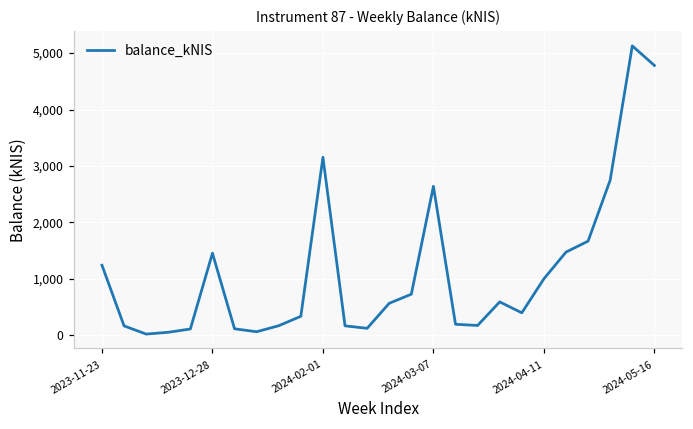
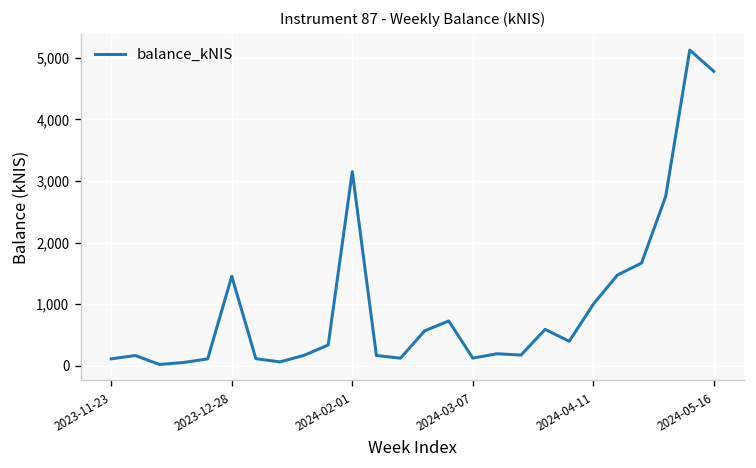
2023-11-23: 1,200 -> 100
2024-03-07: 2,600 -> 100
